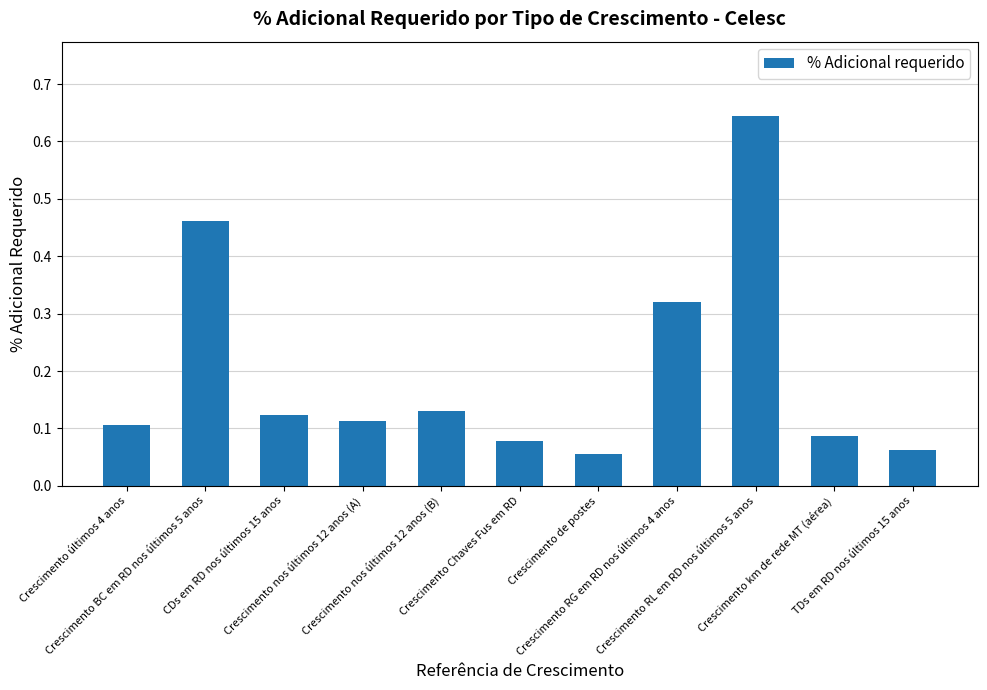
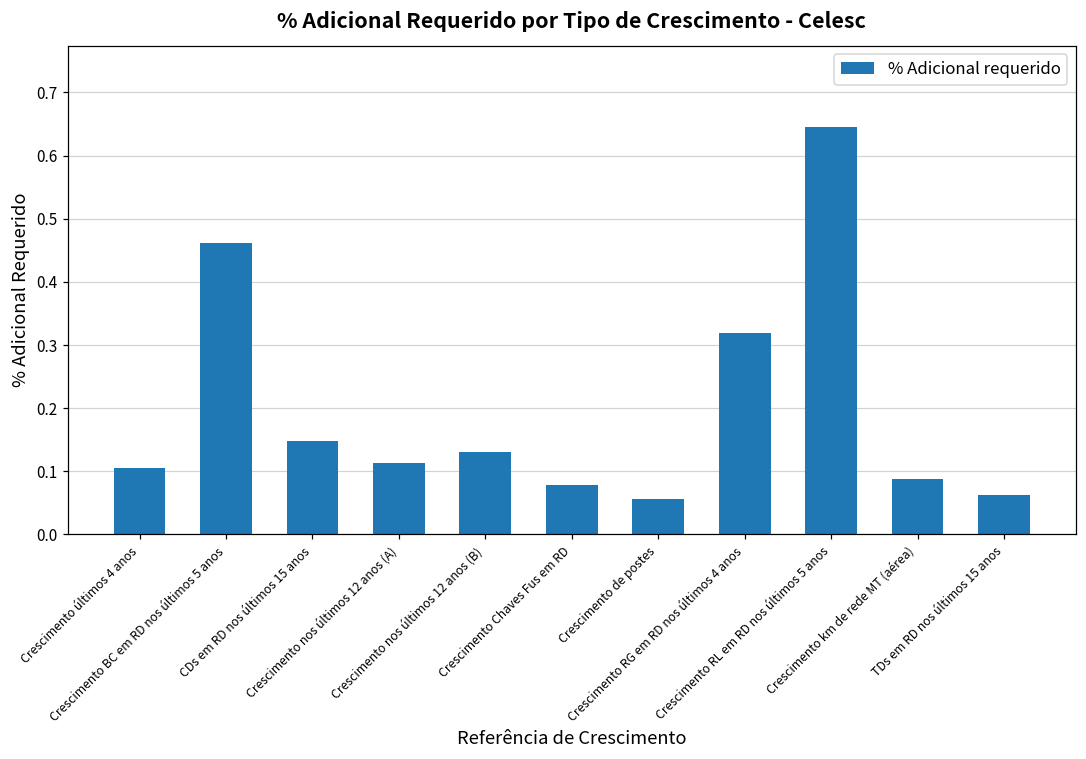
CDs em RD nos últimos 15 anos: 0.12 -> 0.15
